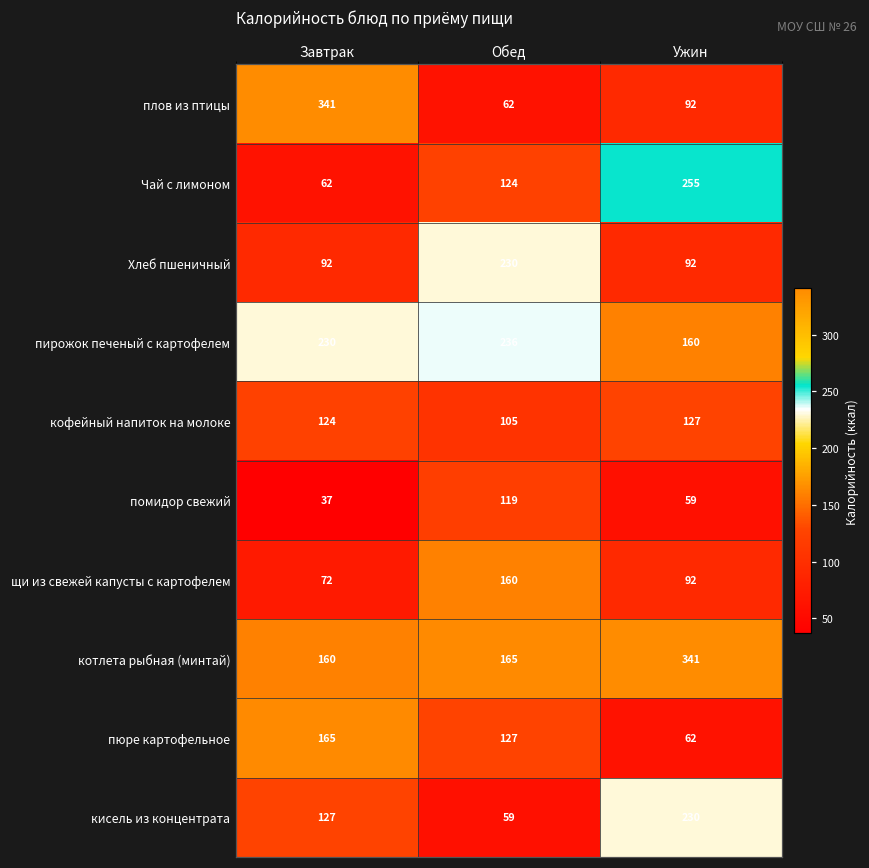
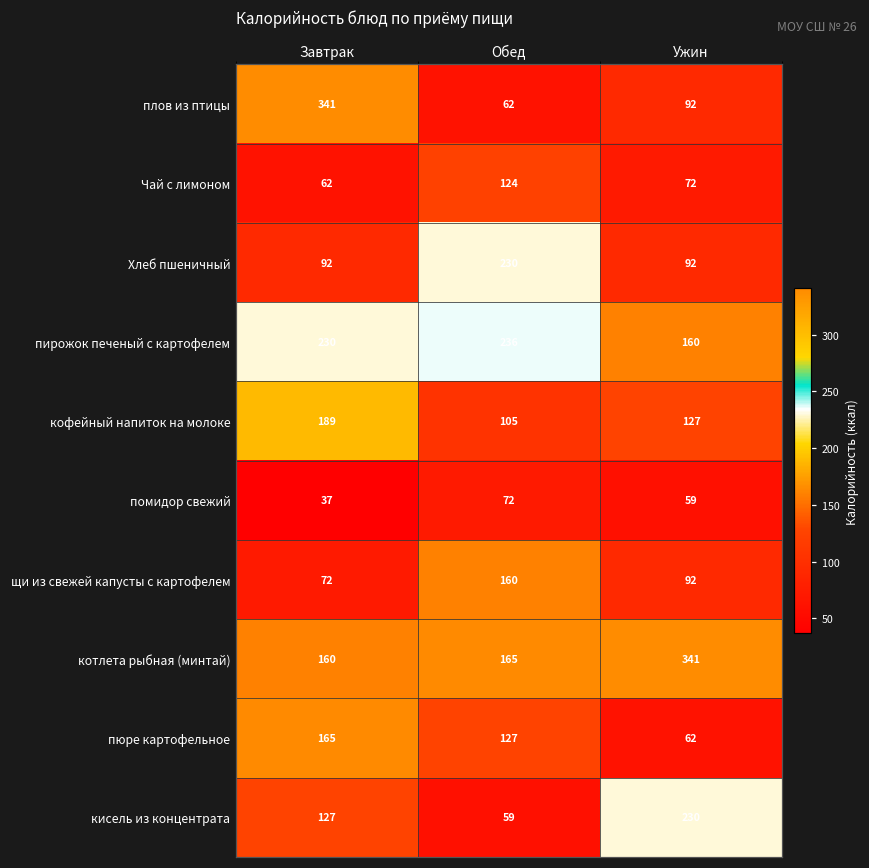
Чай с лимоном, Ужин: 255 -> 72
кофейный напиток на молоке, Завтрак: 124 -> 189
помидор свежий, Обед: 119 -> 72
